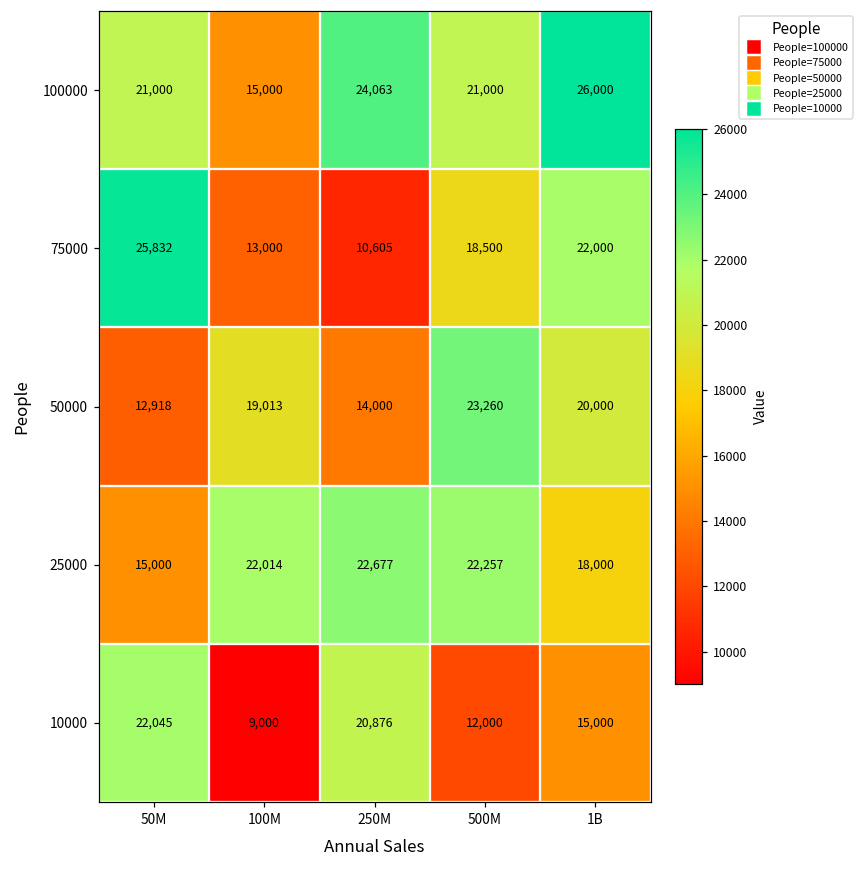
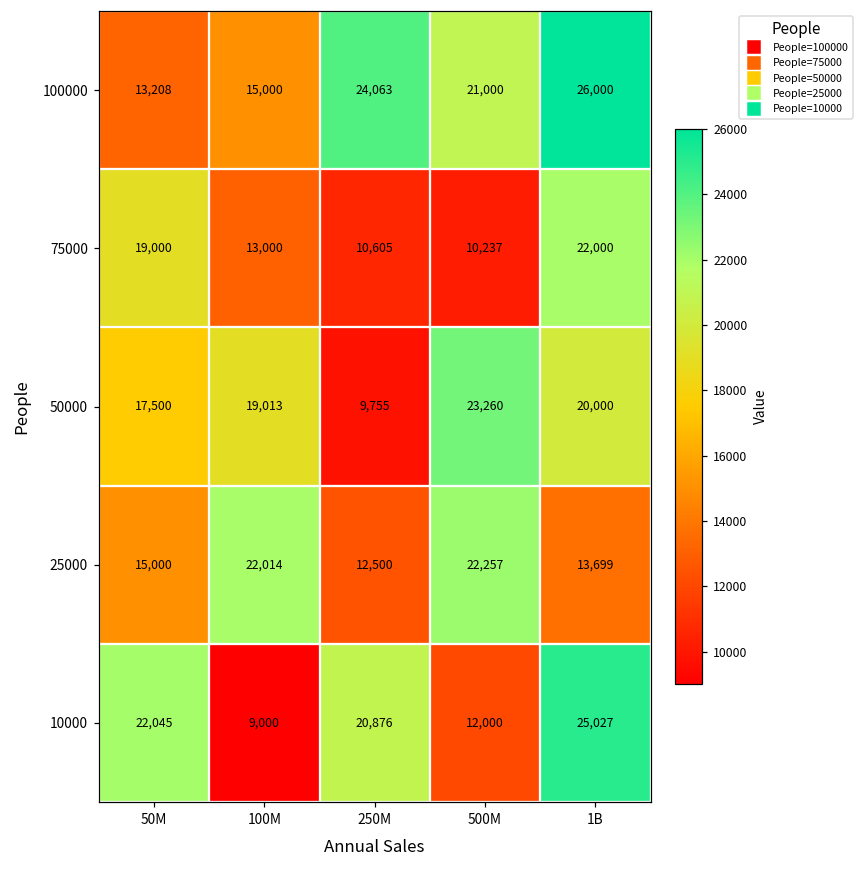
100000, 50M: 21,000 -> 13,208
75000, 50M: 25,832 -> 19,000
75000, 500M: 18,500 -> 10,237
50000, 50M: 12,918 -> 17,500
50000, 250M: 14,000 -> 9,755
25000, 250M: 22,677 -> 12,500
25000, 1B: 18,000 -> 13,699
10000, 1B: 15,000 -> 25,027
